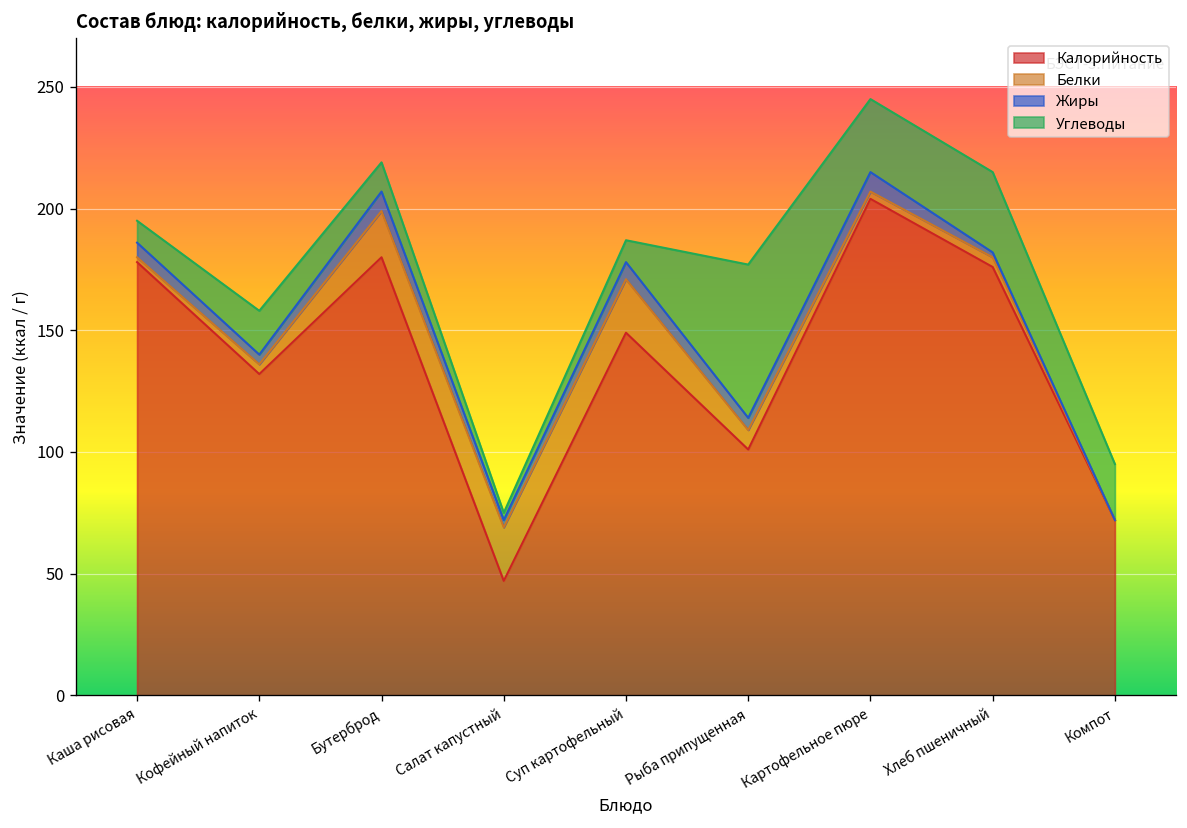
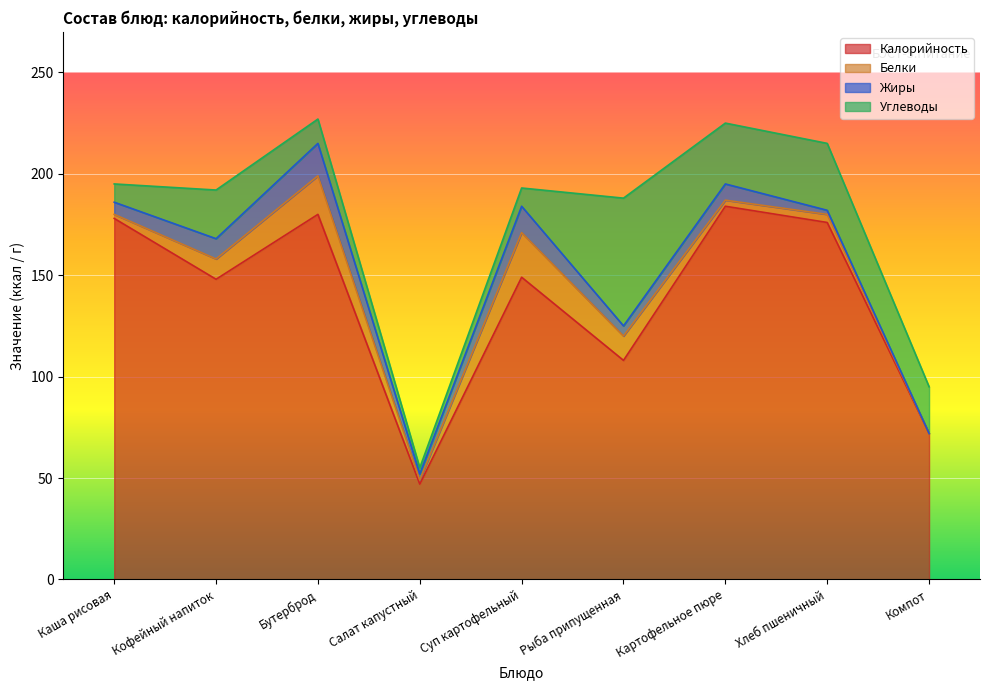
Калорийность, Кофейный напиток: 132 -> 148
Белки, Кофейный напиток: 4 -> 10
Жиры, Кофейный напиток: 4 -> 10
Углеводы, Кофейный напиток: 18 -> 24
Жиры, Бутерброд: 8 -> 16
Белки, Салат капустный: 22 -> 2
Жиры, Суп картофельный: 7 -> 13
Калорийность, Рыба припущенная: 101 -> 108
Белки, Рыба припущенная: 8 -> 12
Калорийность, Картофельное пюре: 204 -> 184
